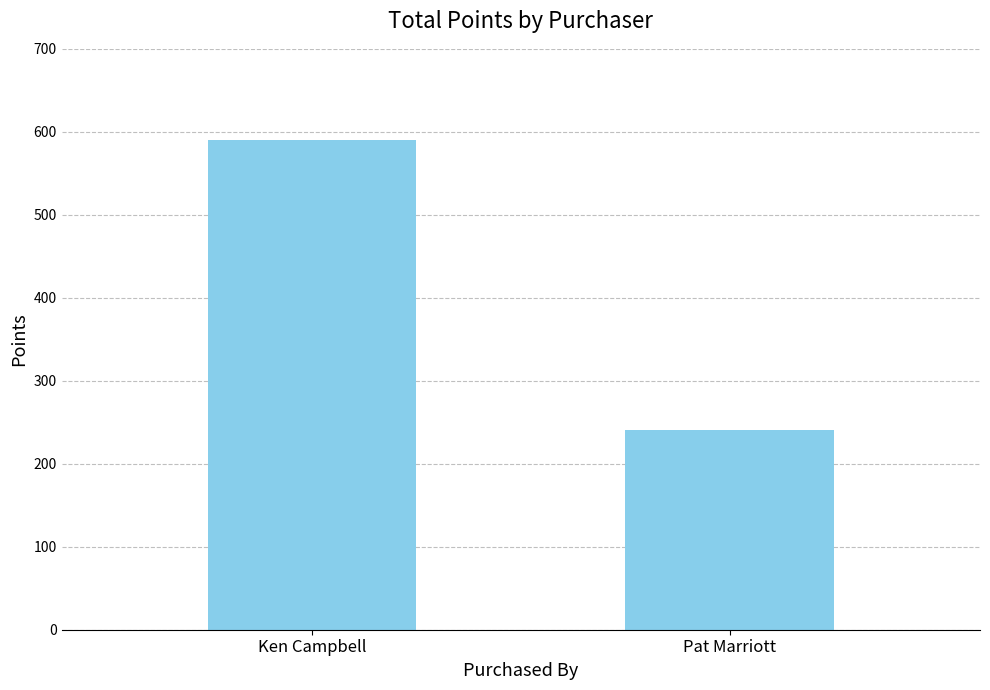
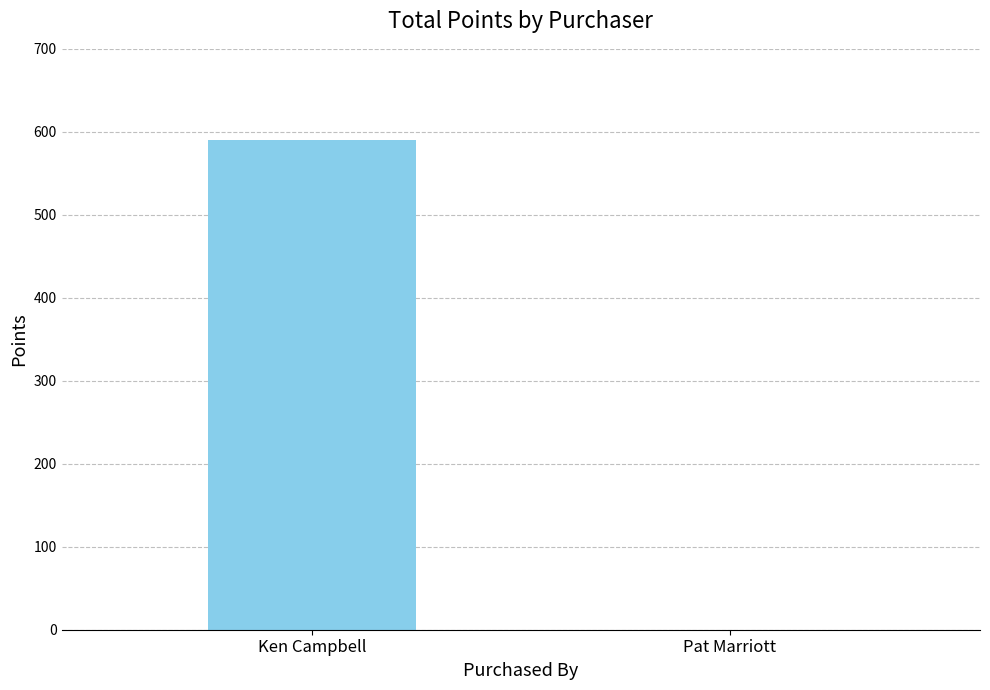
Pat Marriott: 240 -> 0
